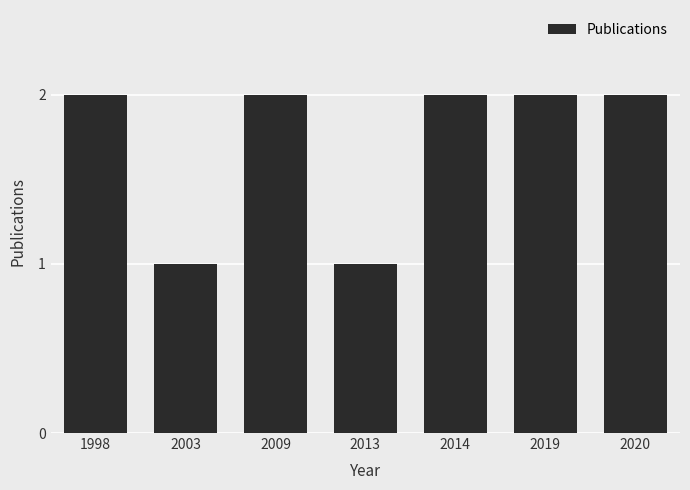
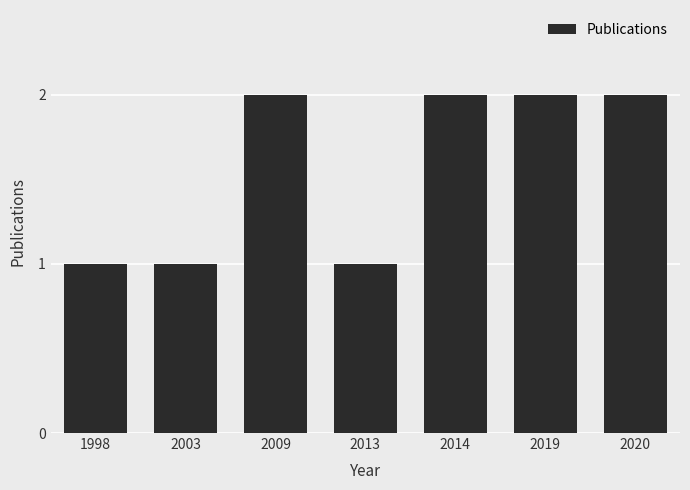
1998: 2 -> 1
